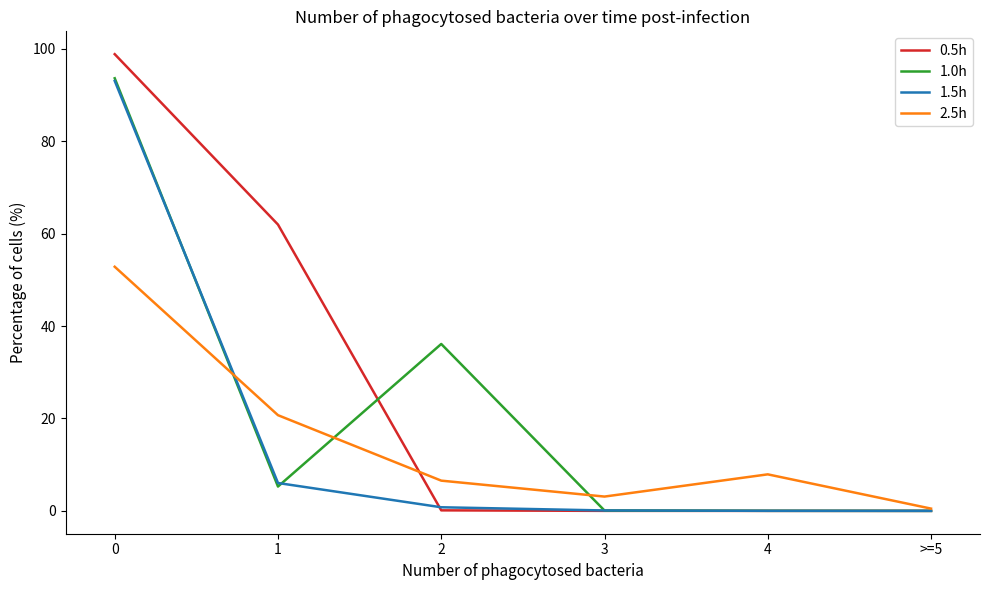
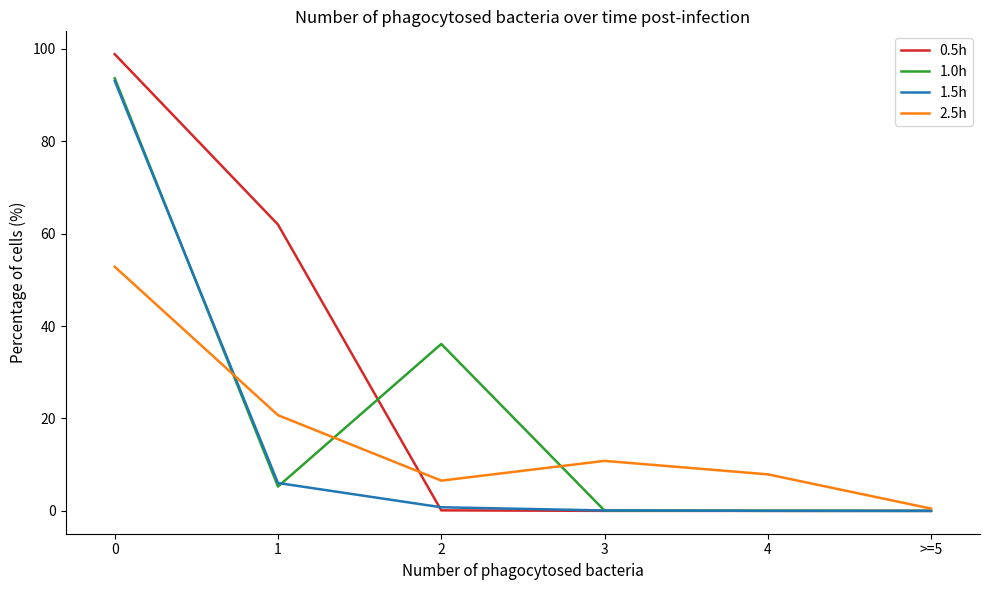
2.5h, 3: 3 -> 11
